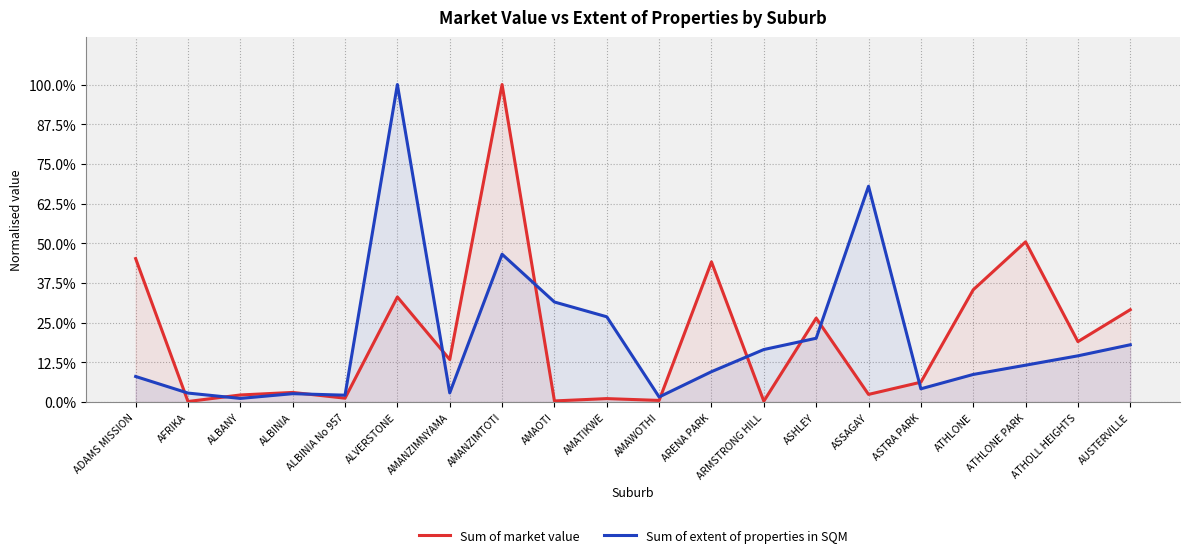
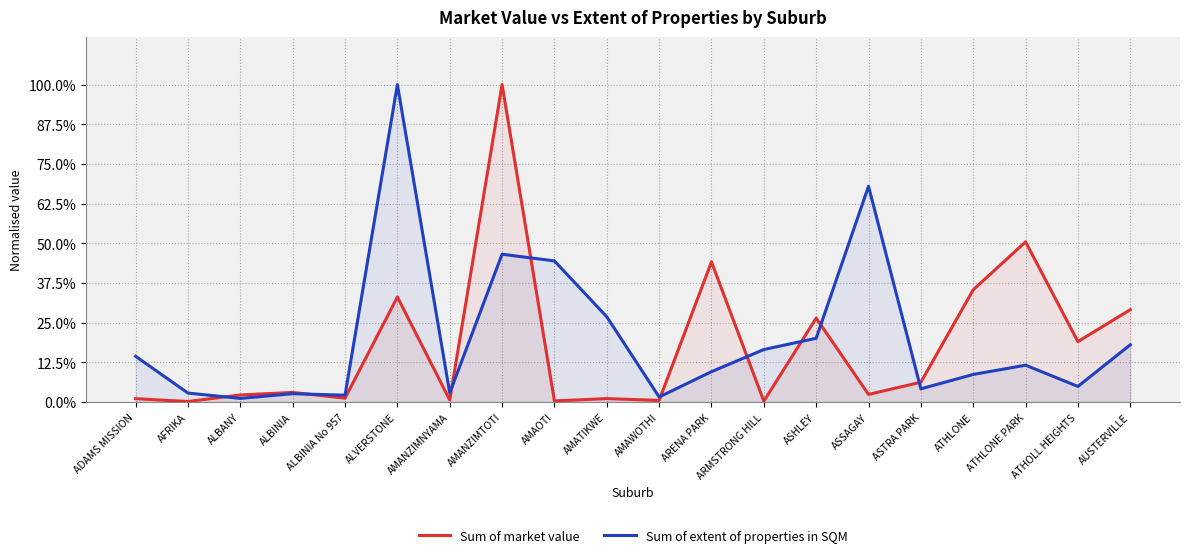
Sum of market value, ADAMS MISSION: 45% -> 1%
Sum of extent of properties in SQM, ADAMS MISSION: 8% -> 14%
Sum of market value, AMANZIMNYAMA: 13% -> 1%
Sum of extent of properties in SQM, AMAOTI: 31% -> 44%
Sum of extent of properties in SQM, ATHOLL HEIGHTS: 15% -> 5%
